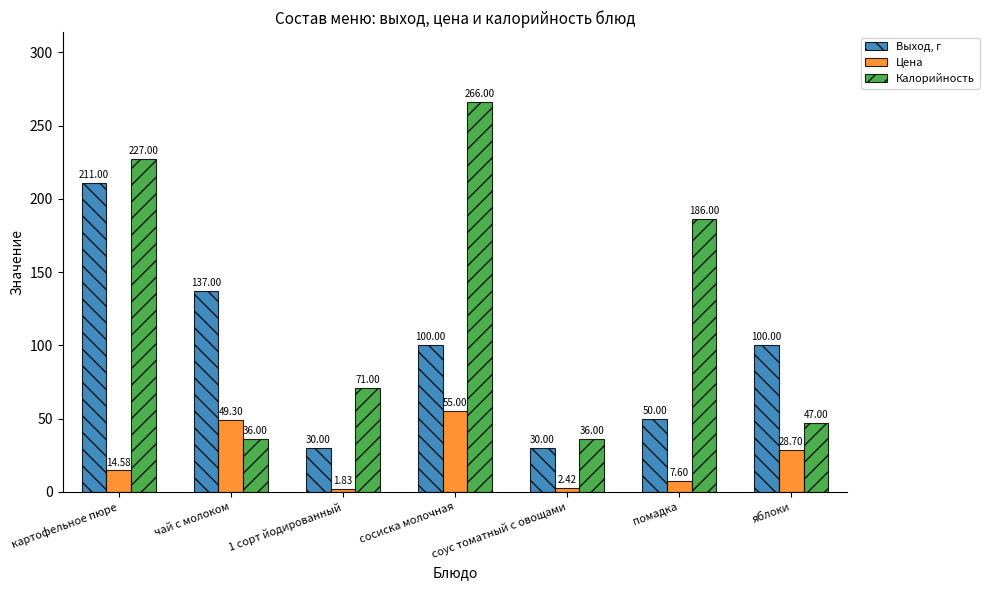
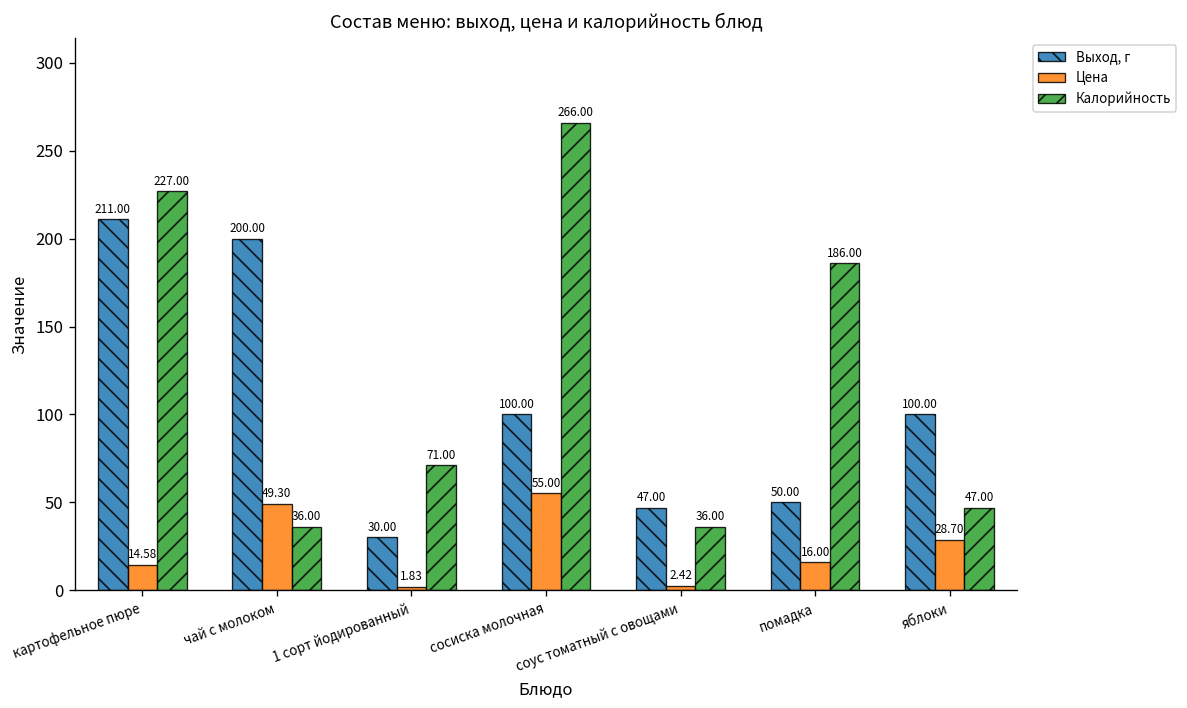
Выход, г, чай с молоком: 137.00 -> 200.00
Выход, г, соус томатный с овощами: 30.00 -> 47.00
Цена, помадка: 7.60 -> 16.00
